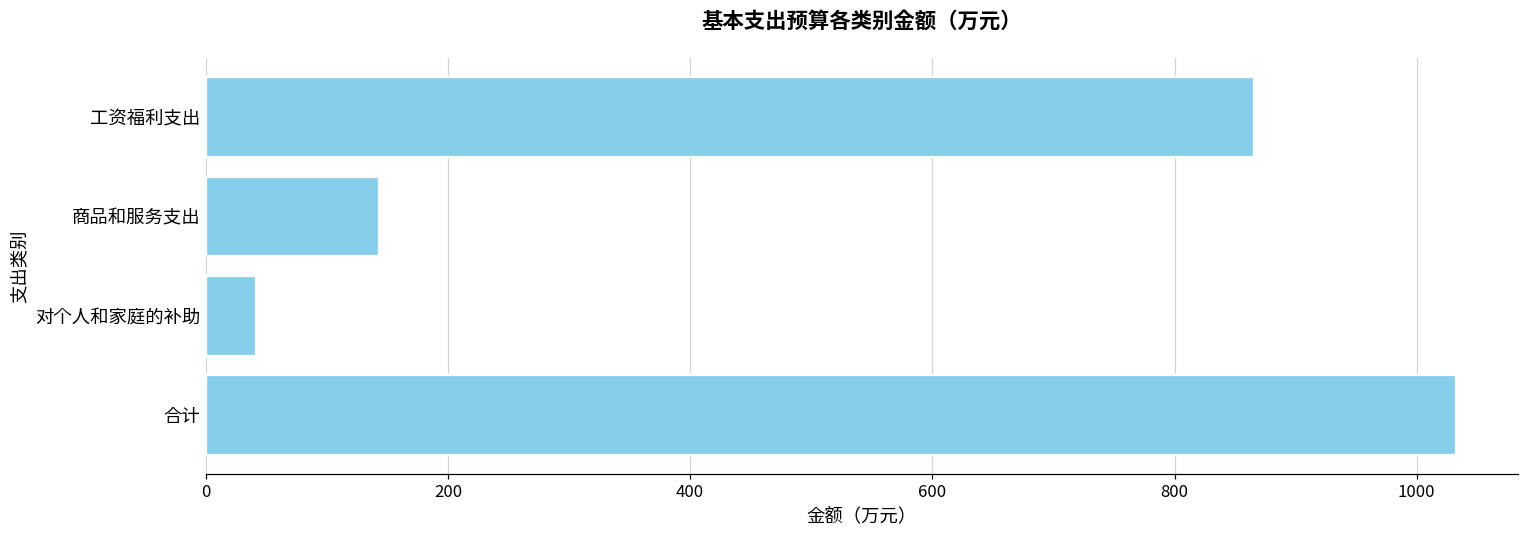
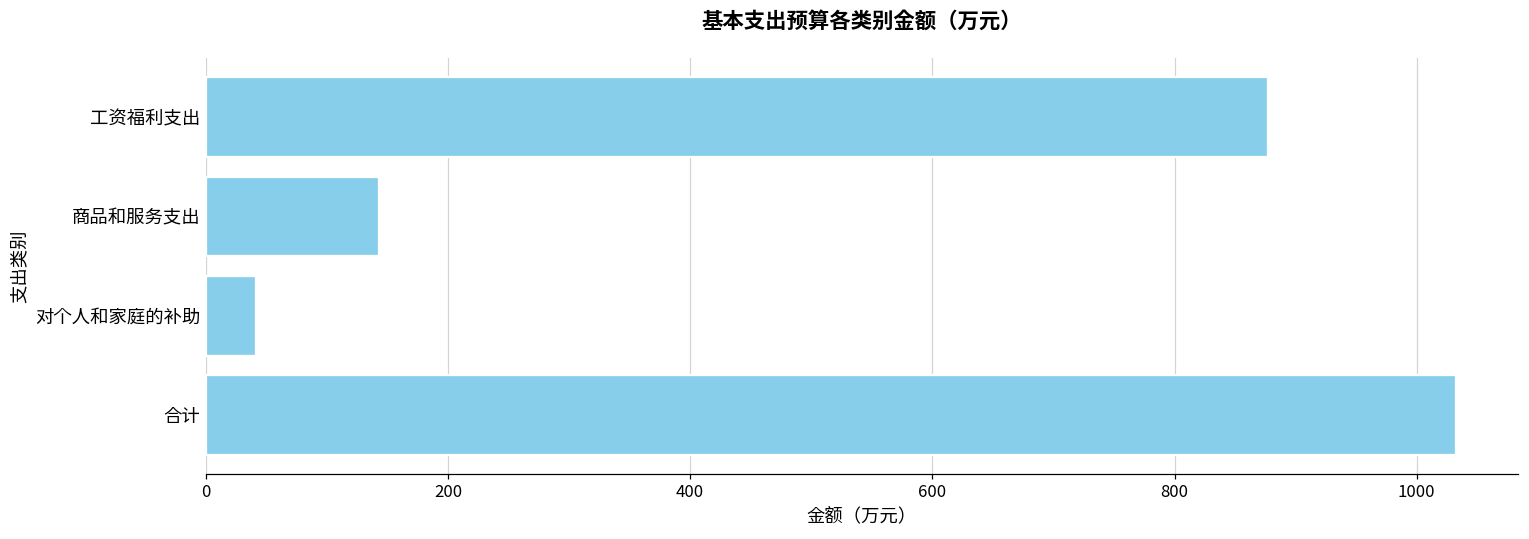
工资福利支出: 866 -> 878
